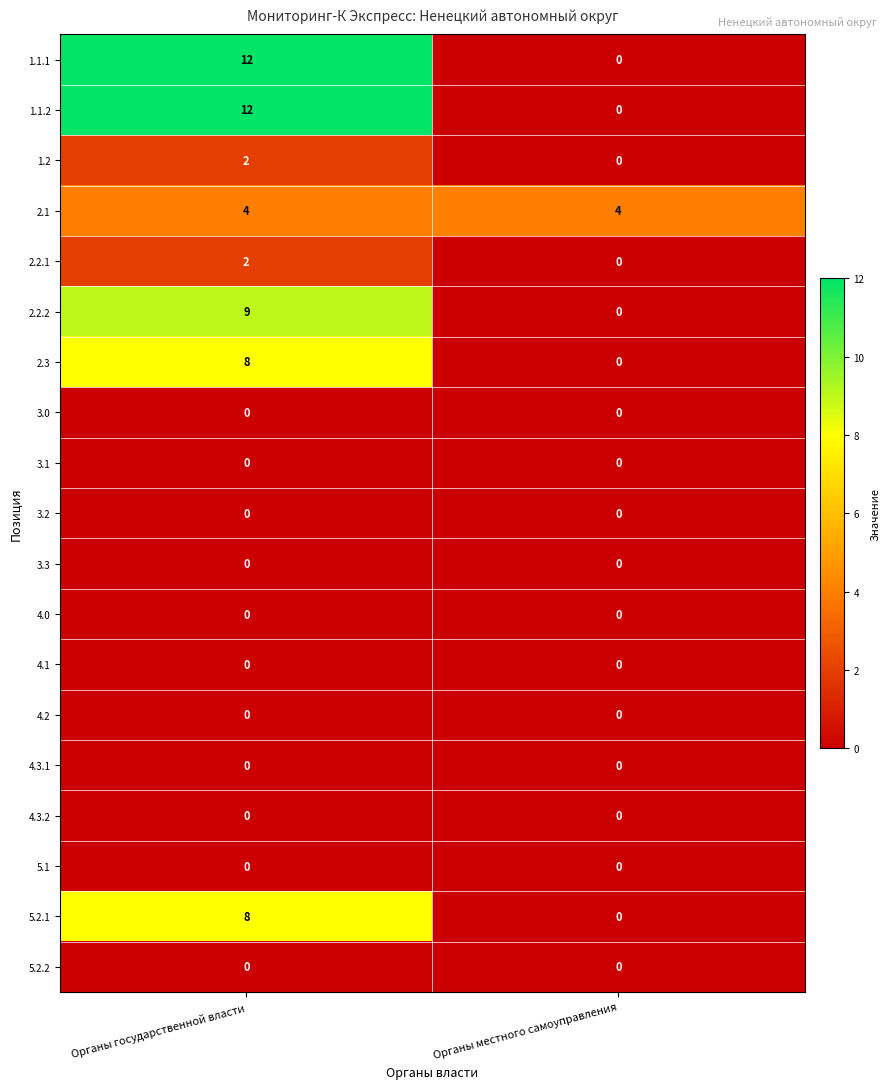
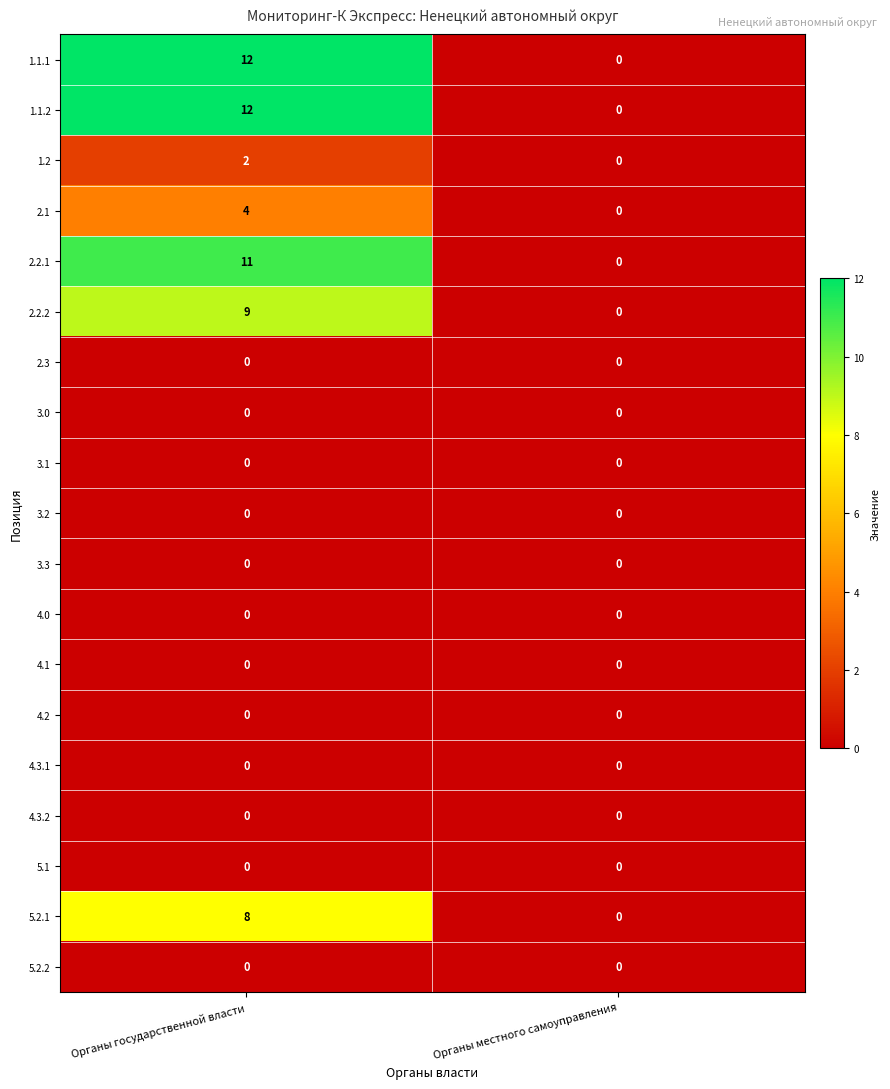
2.1, Органы местного самоуправления: 4 -> 0
2.2.1, Органы государственной власти: 2 -> 11
2.3, Органы государственной власти: 8 -> 0
